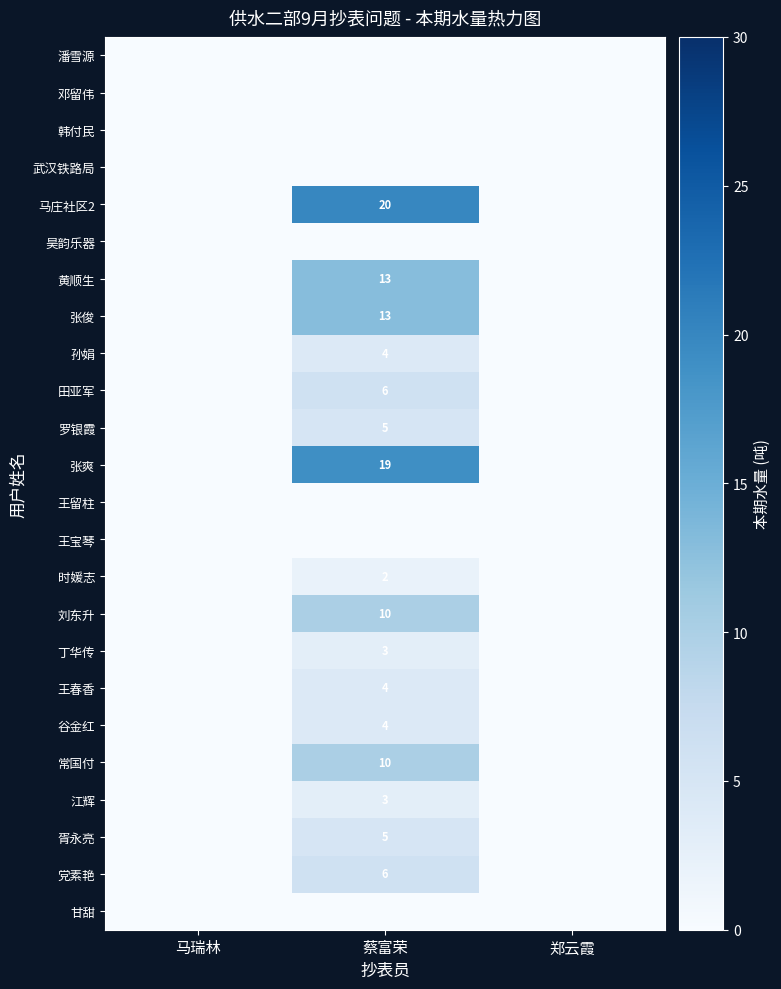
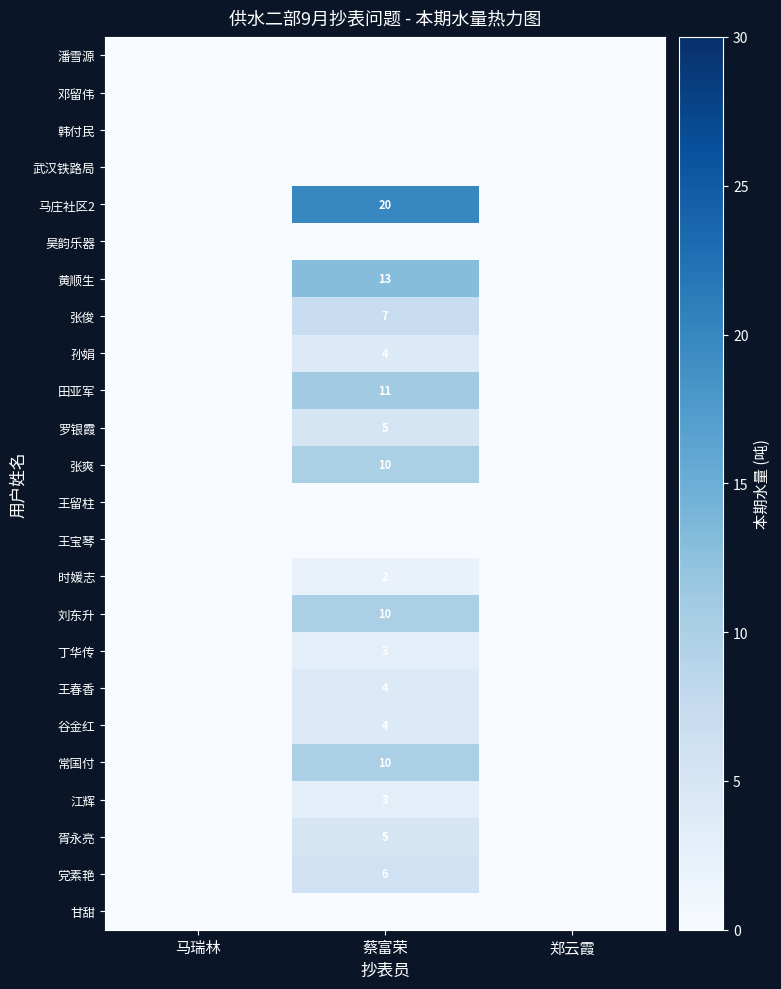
张俊, 蔡富荣: 13 -> 7
田亚军, 蔡富荣: 6 -> 11
张爽, 蔡富荣: 19 -> 10
